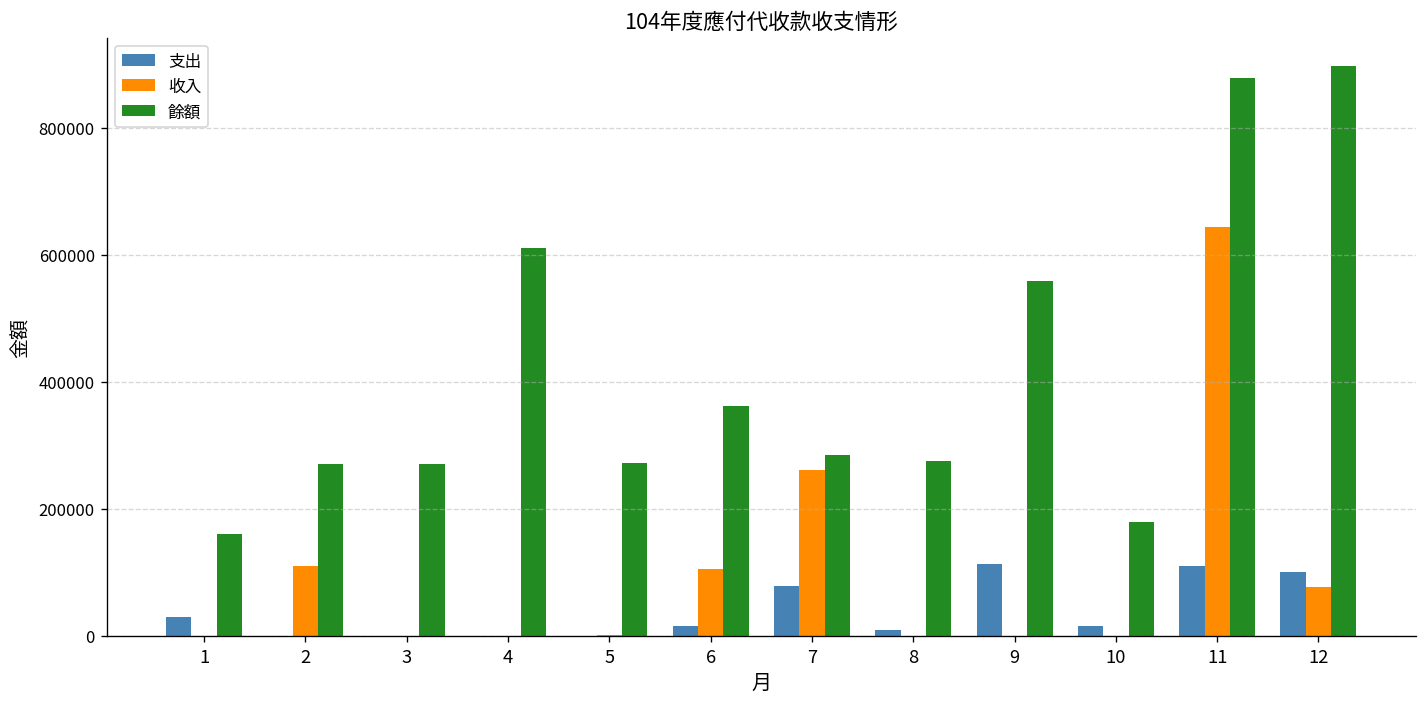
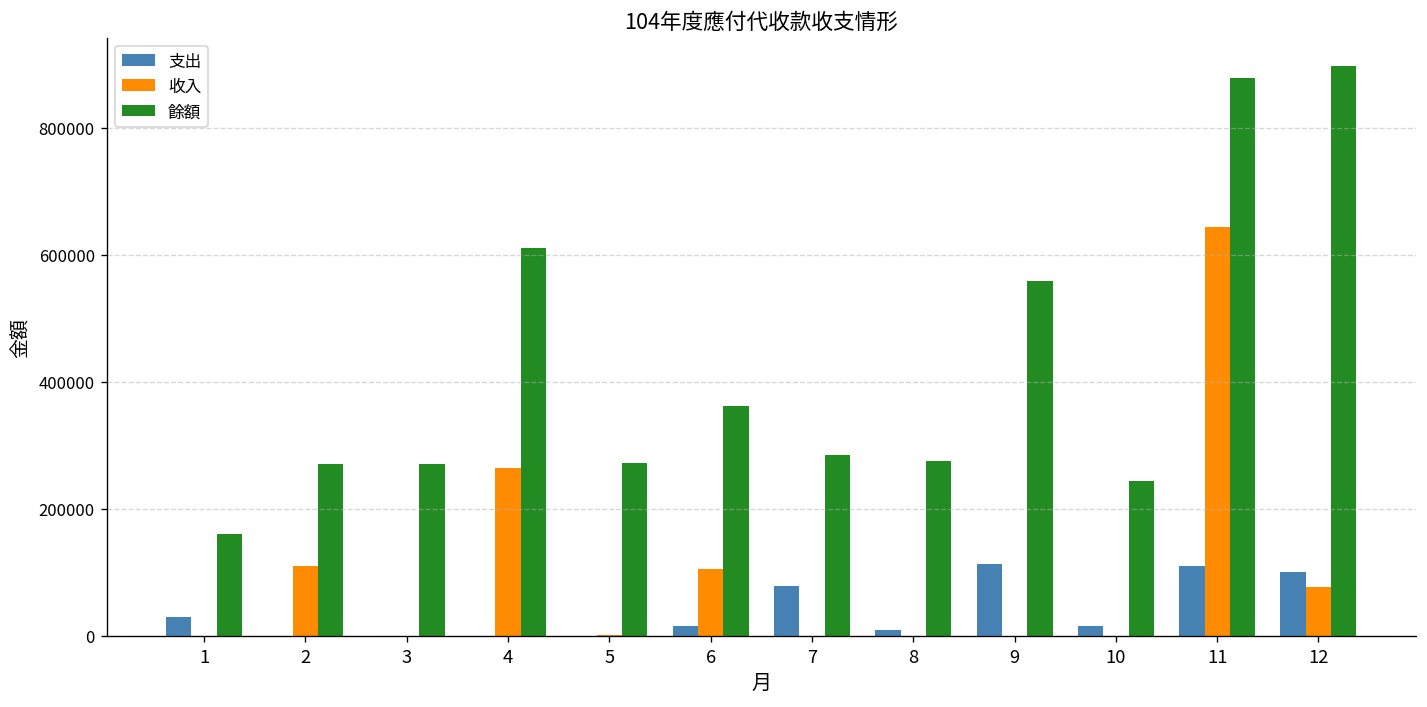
收入, 4: 0 -> 270000
收入, 7: 260000 -> 0
餘額, 10: 180000 -> 240000
